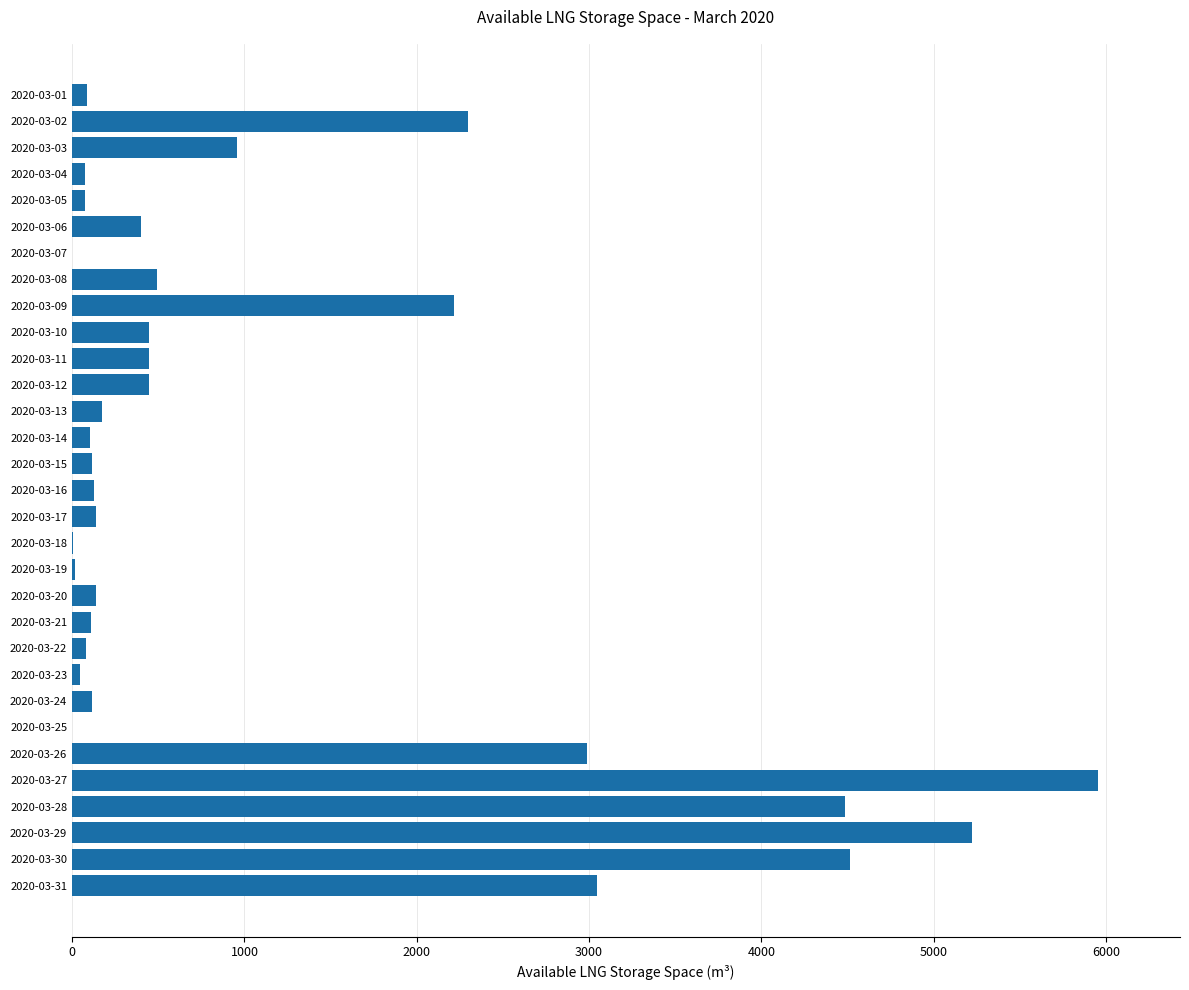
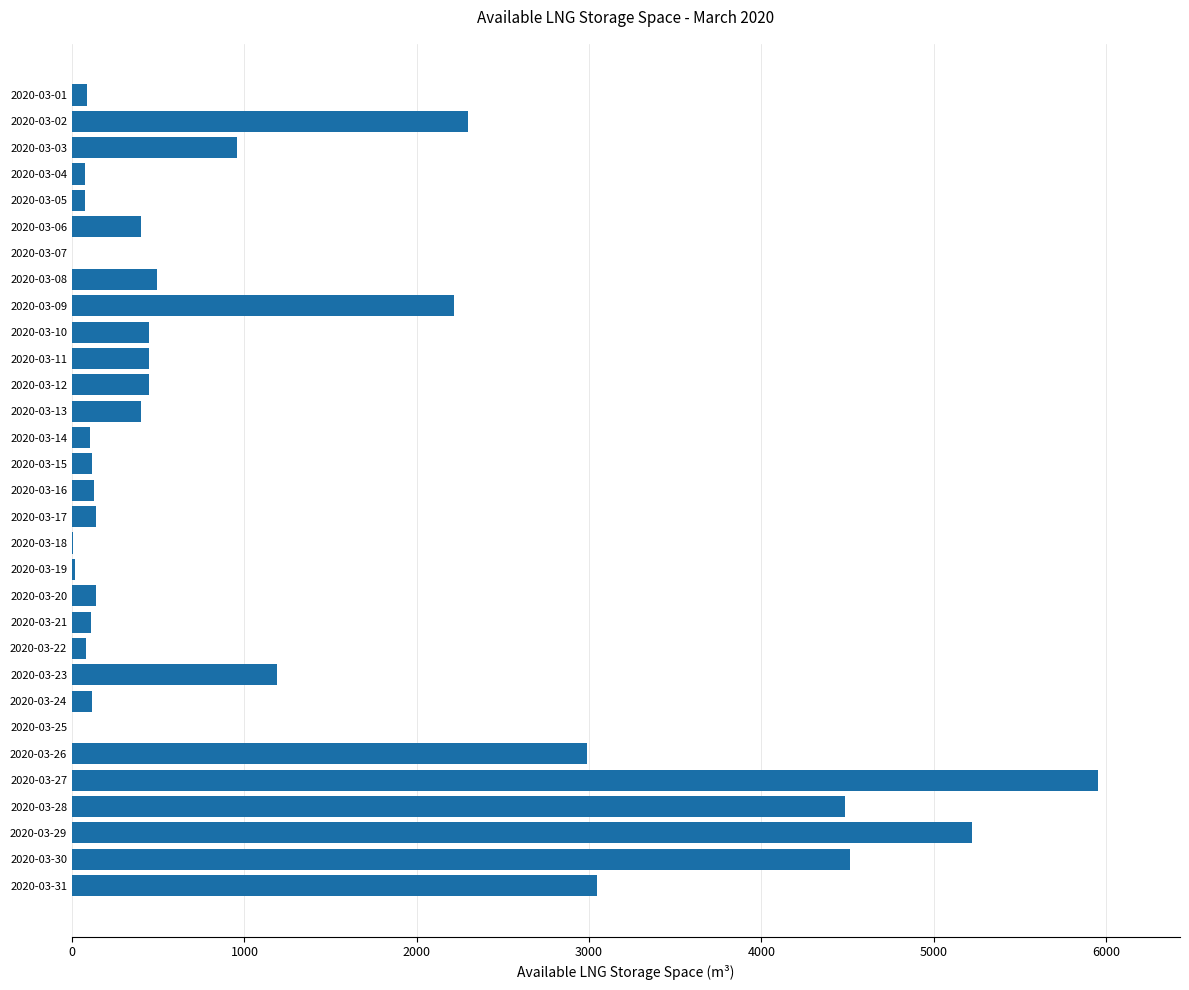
2020-03-13: 170 -> 400
2020-03-23: 50 -> 1190
